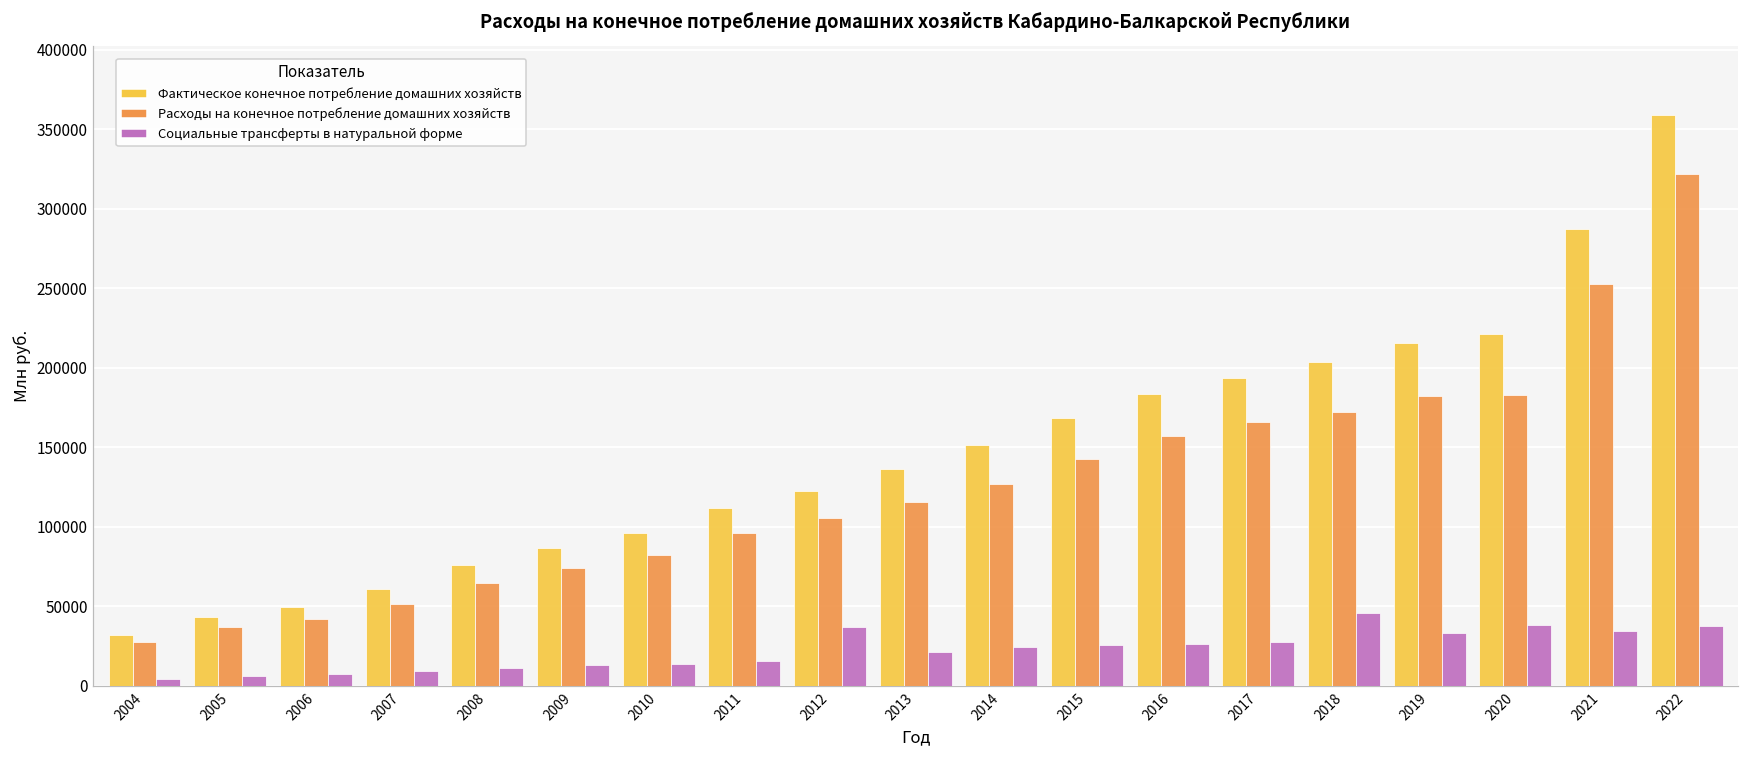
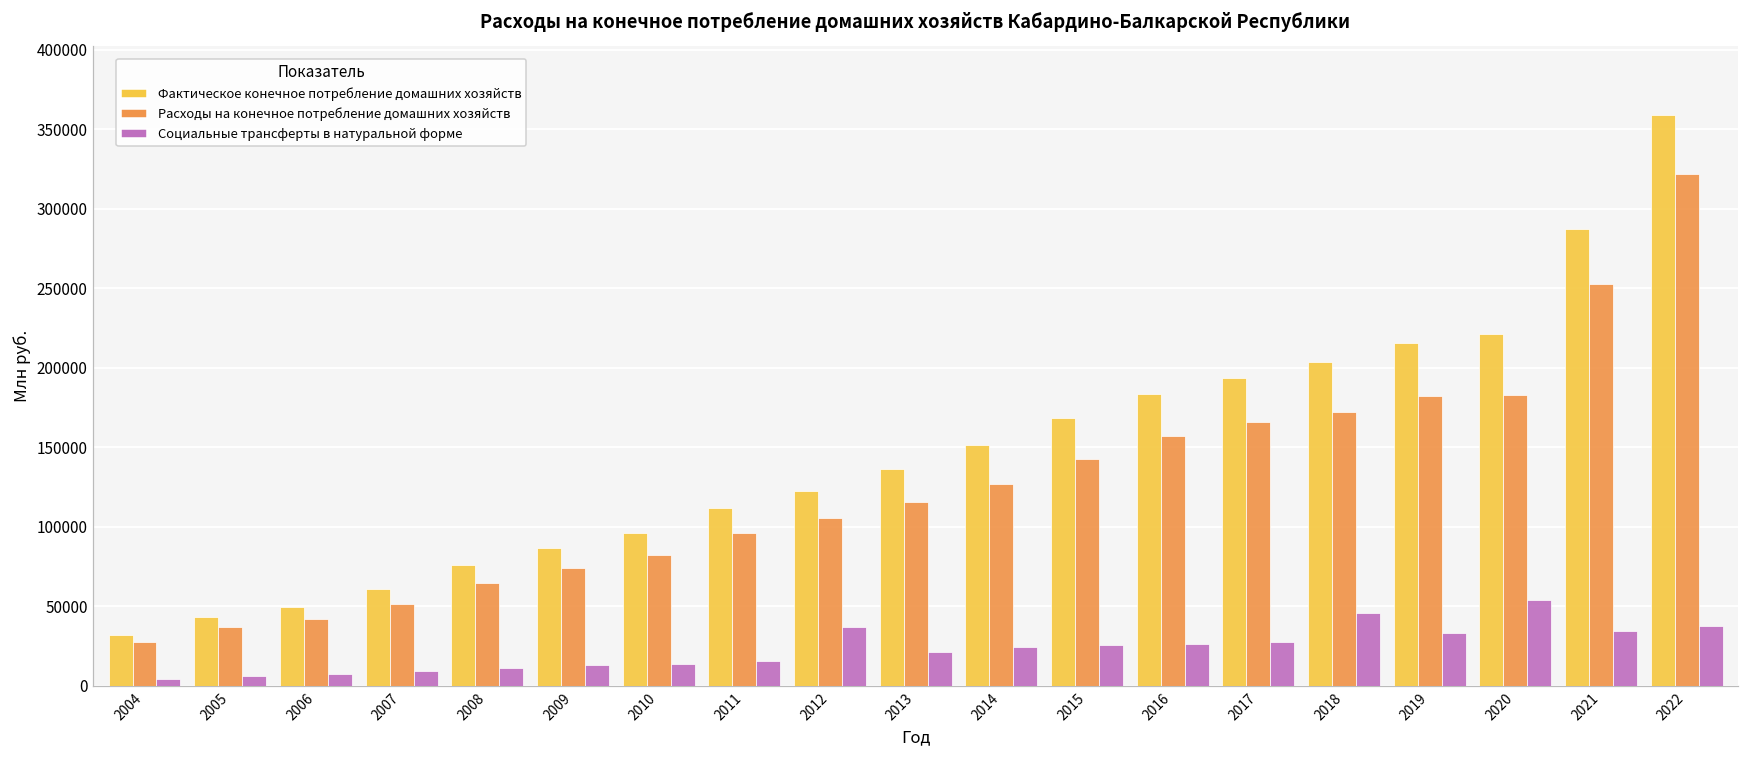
Социальные трансферты в натуральной форме, 2020: 39000 -> 54000
